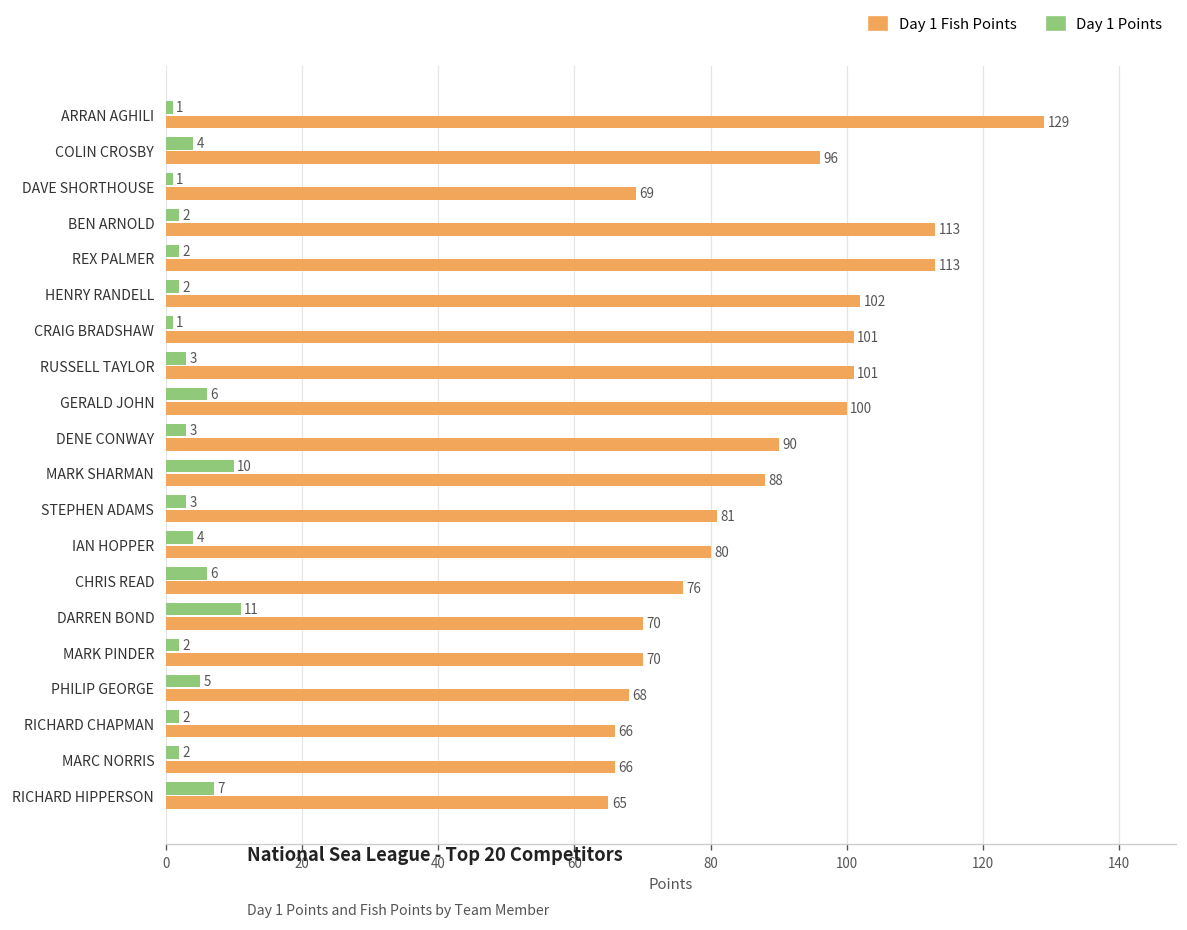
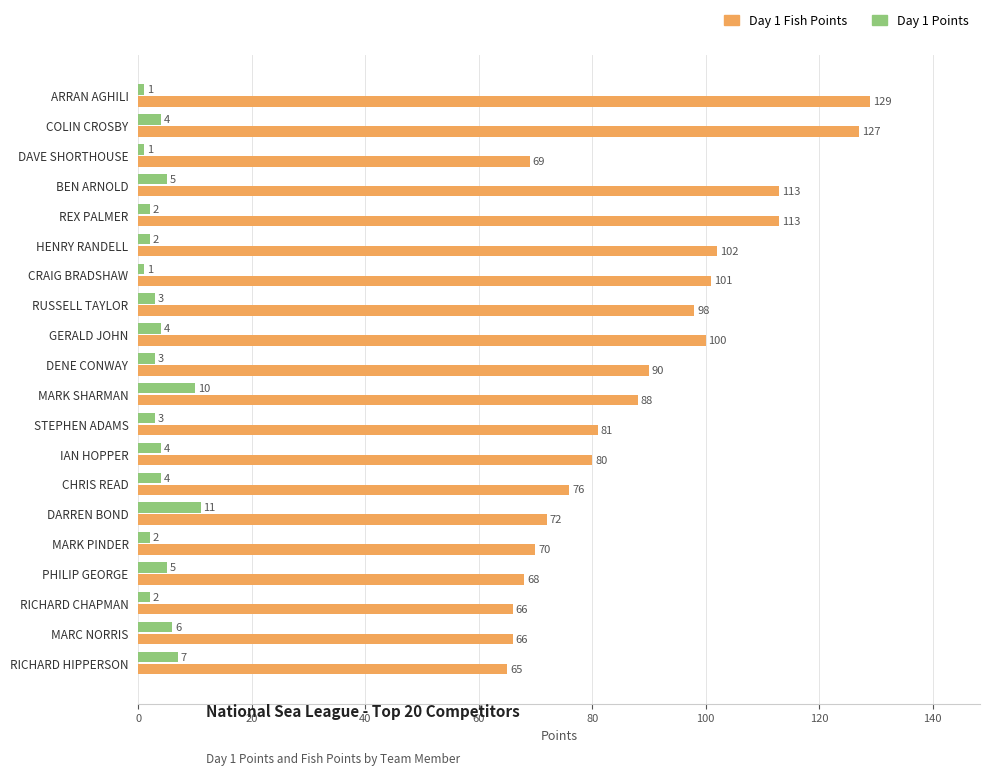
Day 1 Fish Points, COLIN CROSBY: 96 -> 127
Day 1 Points, BEN ARNOLD: 2 -> 5
Day 1 Fish Points, RUSSELL TAYLOR: 101 -> 98
Day 1 Points, GERALD JOHN: 6 -> 4
Day 1 Points, CHRIS READ: 6 -> 4
Day 1 Fish Points, DARREN BOND: 70 -> 72
Day 1 Points, MARC NORRIS: 2 -> 6
